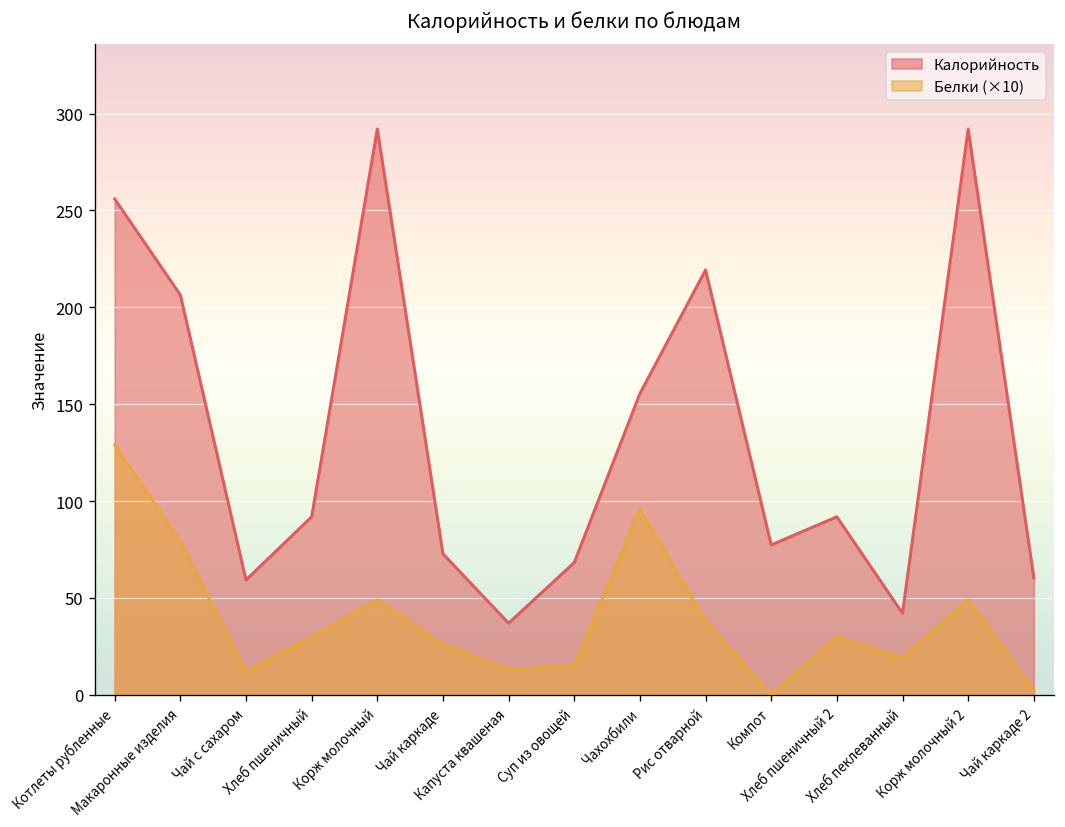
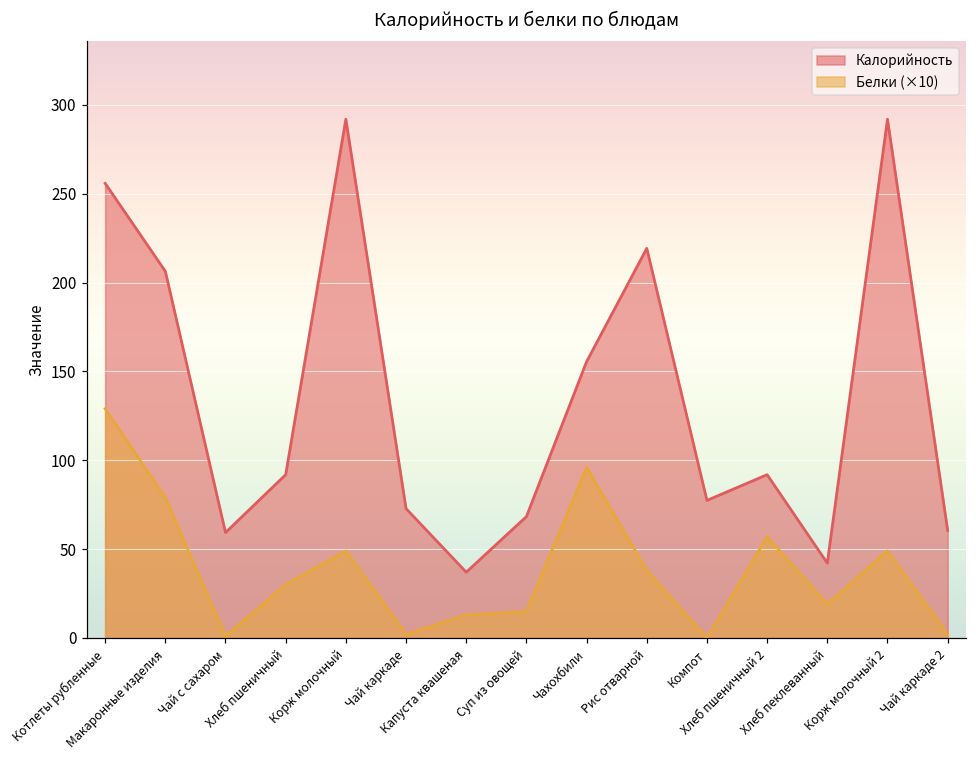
Белки (×10), Чай с сахаром: 12 -> 1
Белки (×10), Чай каркаде: 26 -> 2
Белки (×10), Хлеб пшеничный 2: 30 -> 57
